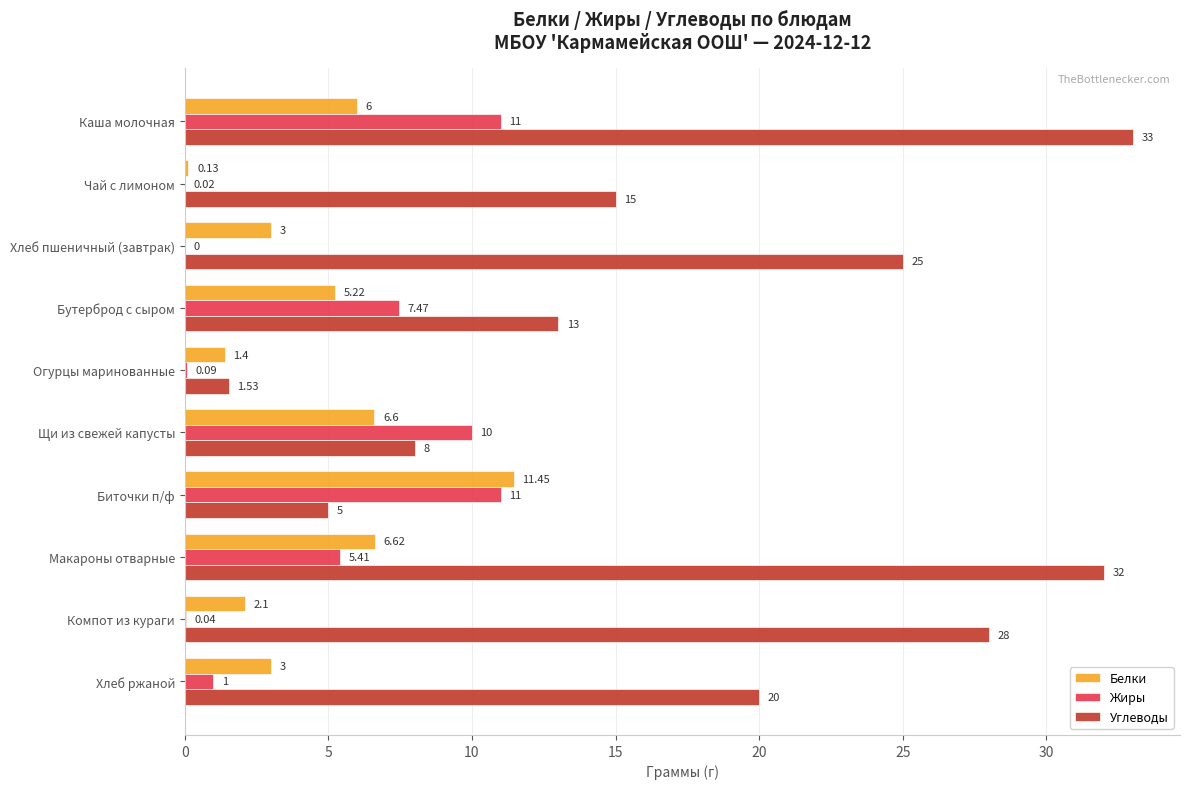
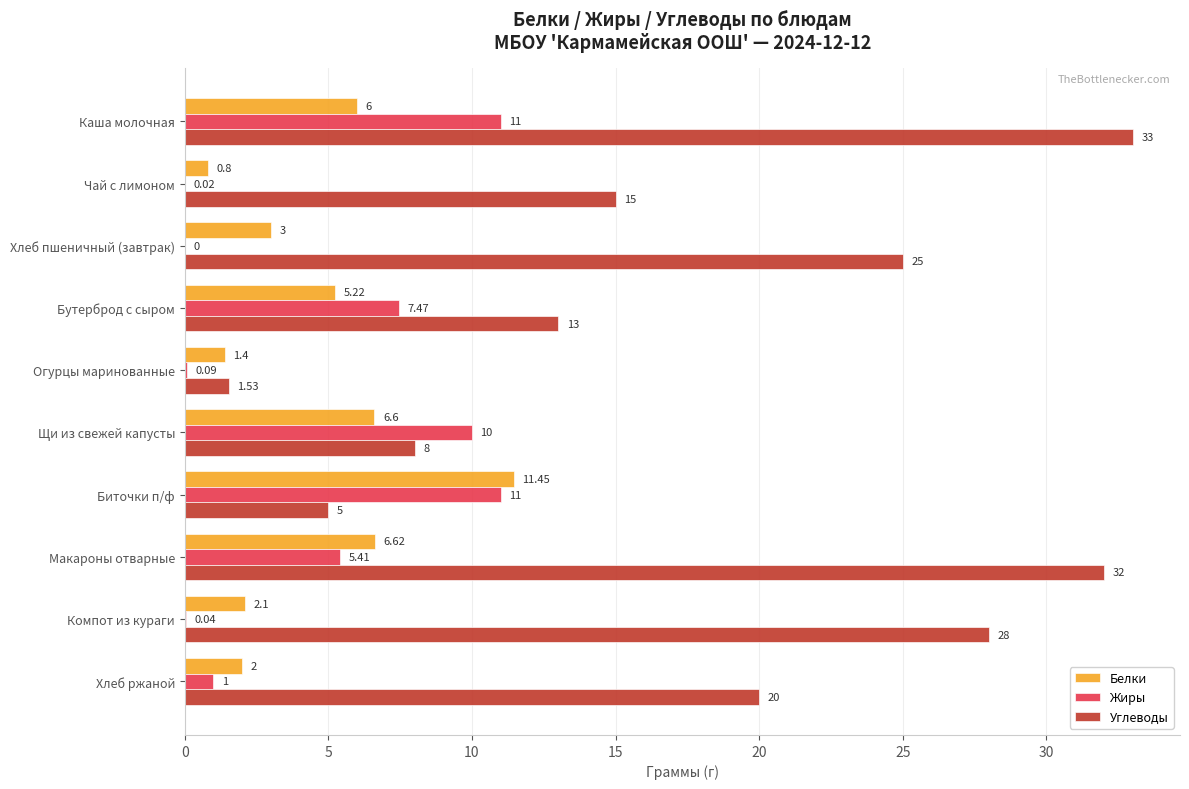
Белки, Чай с лимоном: 0.13 -> 0.8
Белки, Хлеб ржаной: 3 -> 2
